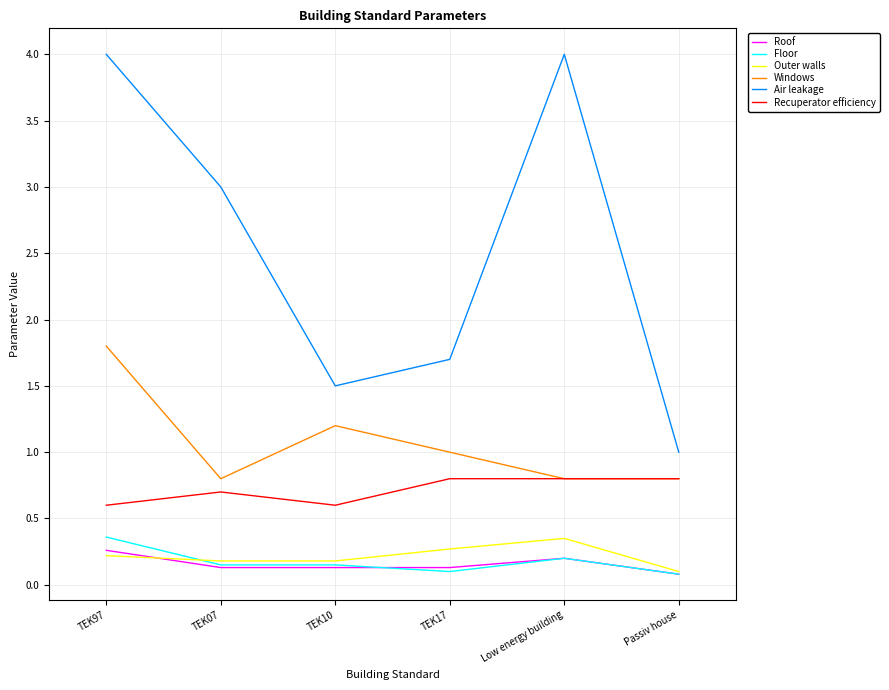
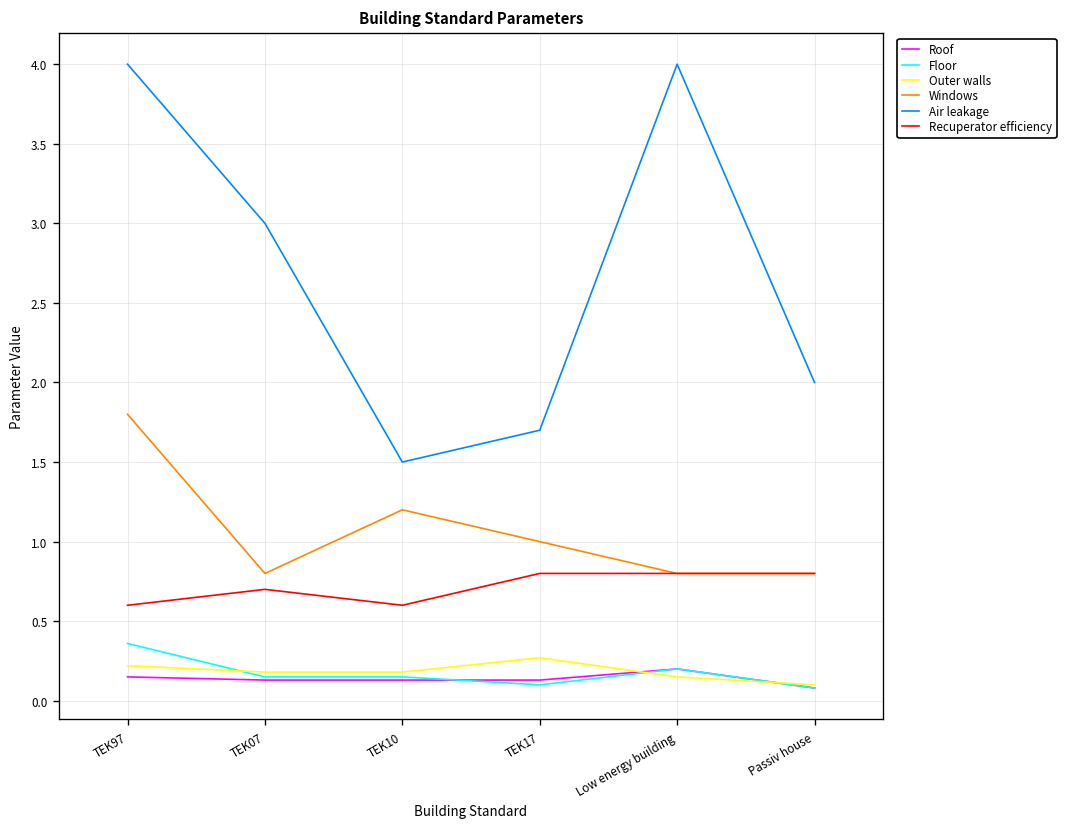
Roof, TEK97: 0.26 -> 0.15
Outer walls, Low energy building: 0.35 -> 0.15
Air leakage, Passiv house: 1 -> 2
